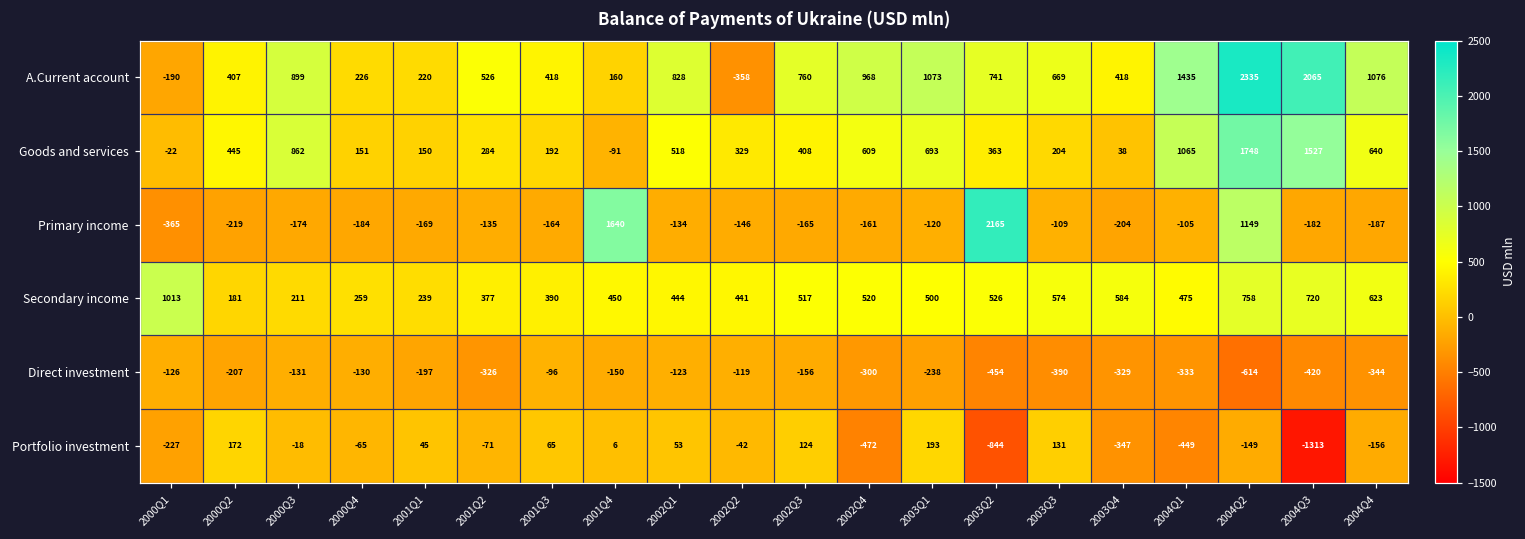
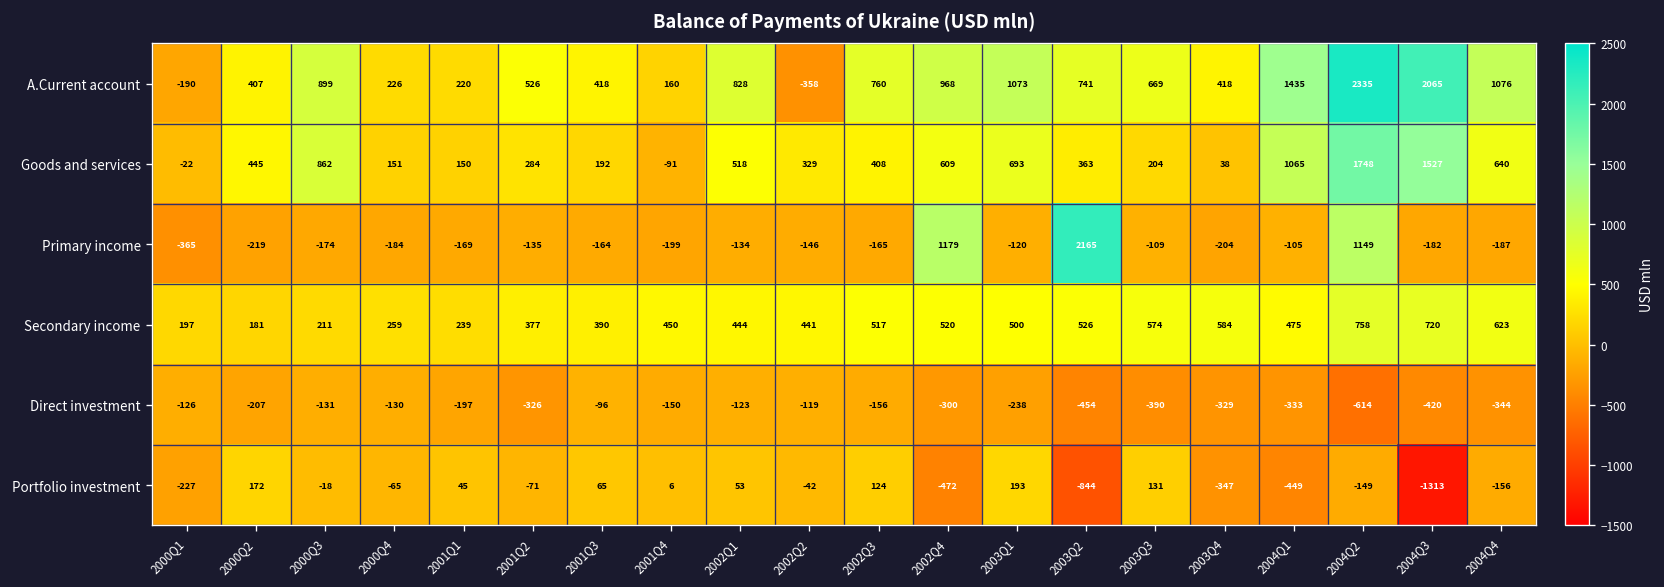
Primary income, 2001Q4: 1640 -> -199
Primary income, 2002Q4: -161 -> 1179
Secondary income, 2000Q1: 1013 -> 197
